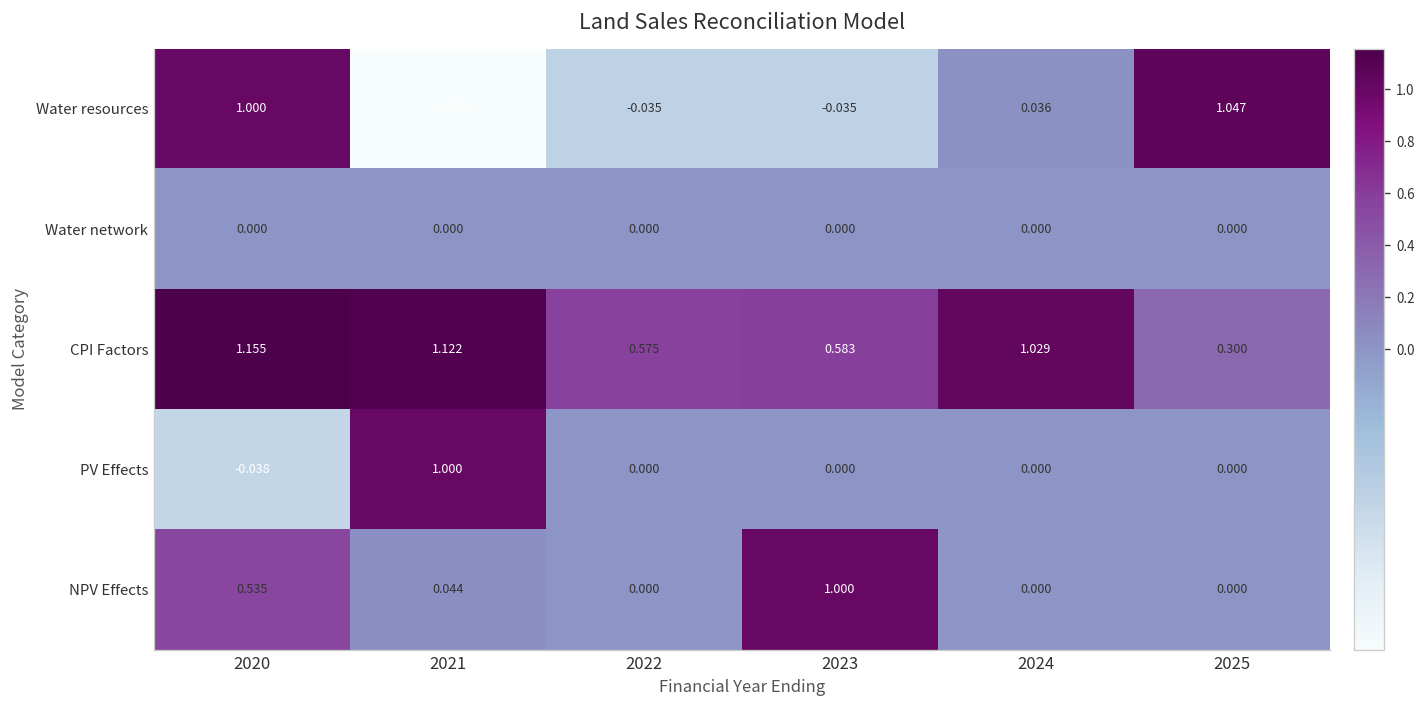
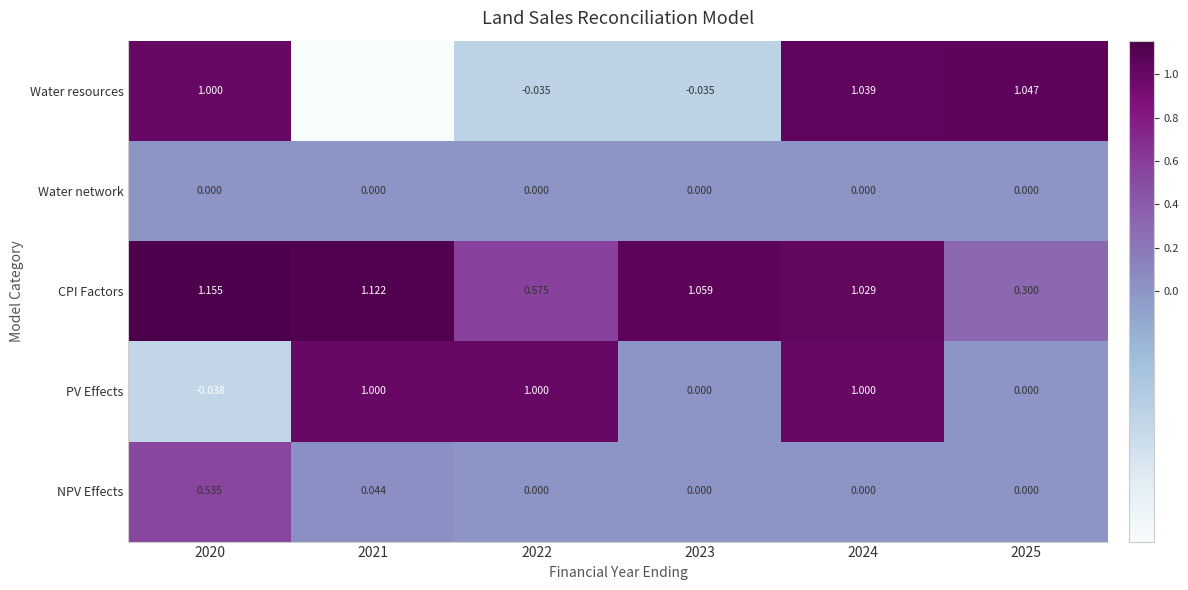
Water resources, 2024: 0.036 -> 1.039
CPI Factors, 2023: 0.583 -> 1.059
PV Effects, 2022: 0.000 -> 1.000
PV Effects, 2024: 0.000 -> 1.000
NPV Effects, 2023: 1.000 -> 0.000
